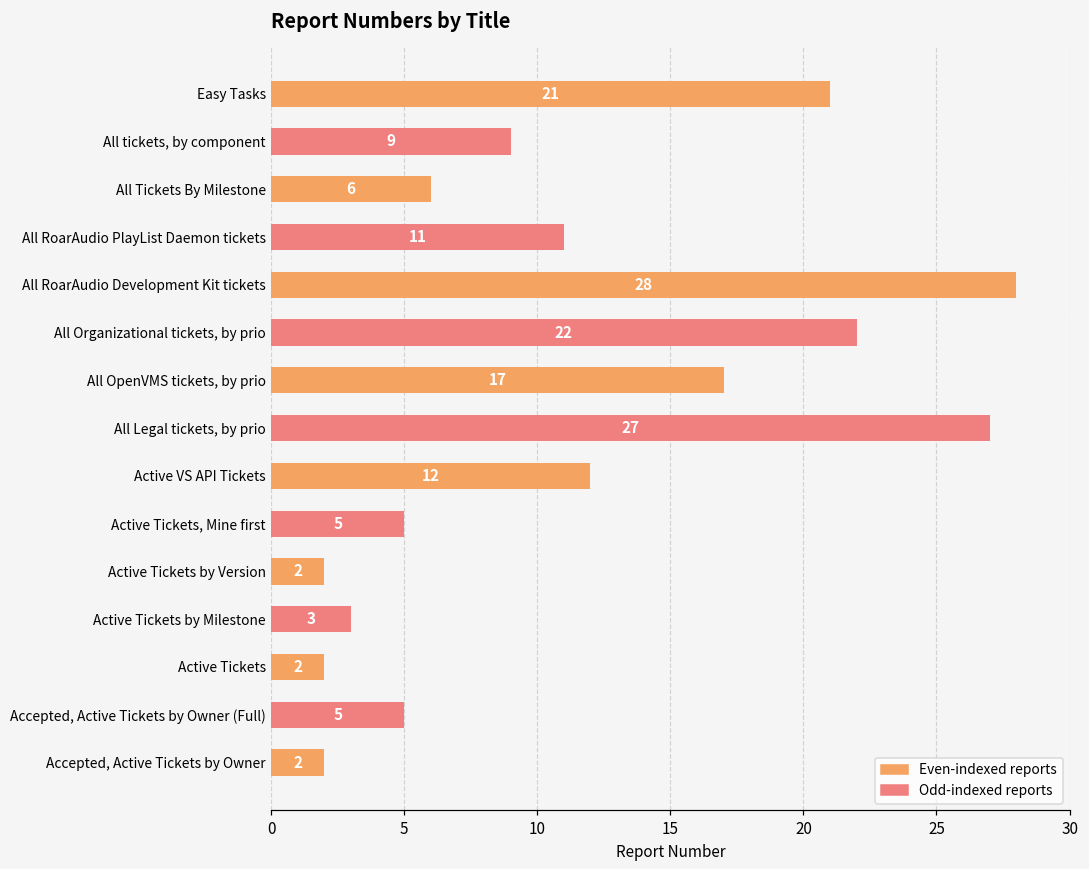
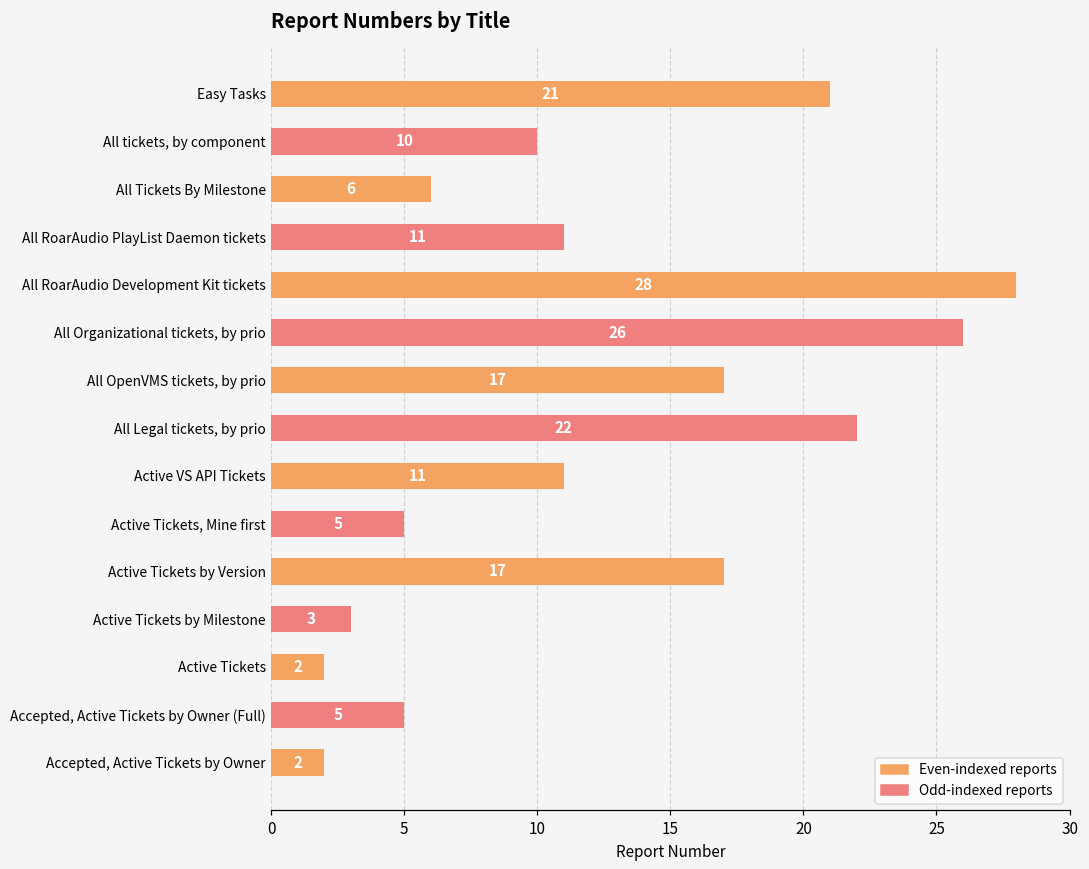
All tickets, by component: 9 -> 10
All Organizational tickets, by prio: 22 -> 26
All Legal tickets, by prio: 27 -> 22
Active VS API Tickets: 12 -> 11
Active Tickets by Version: 2 -> 17
